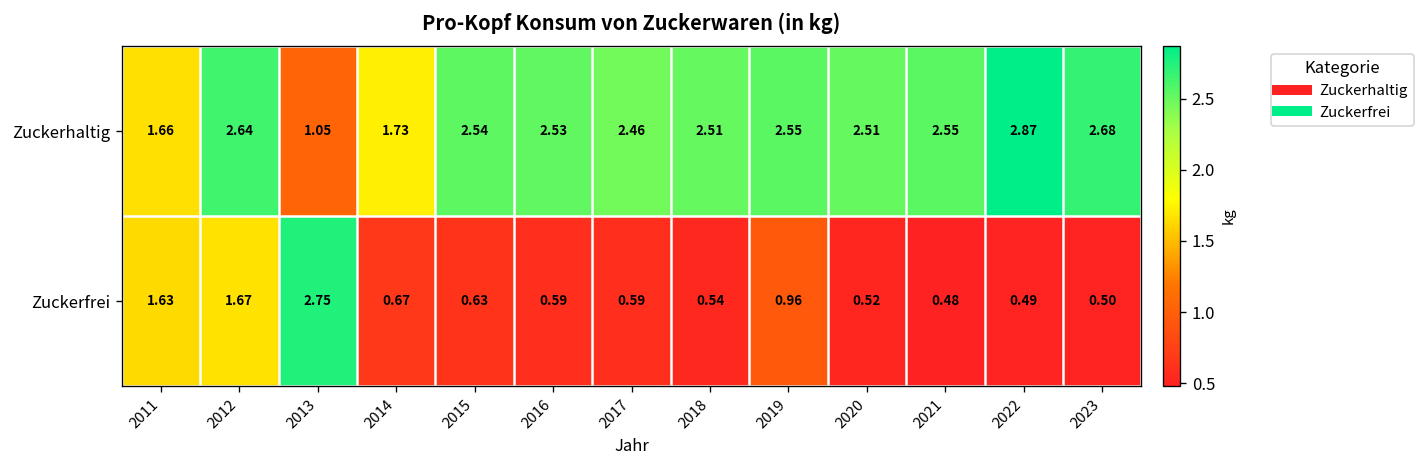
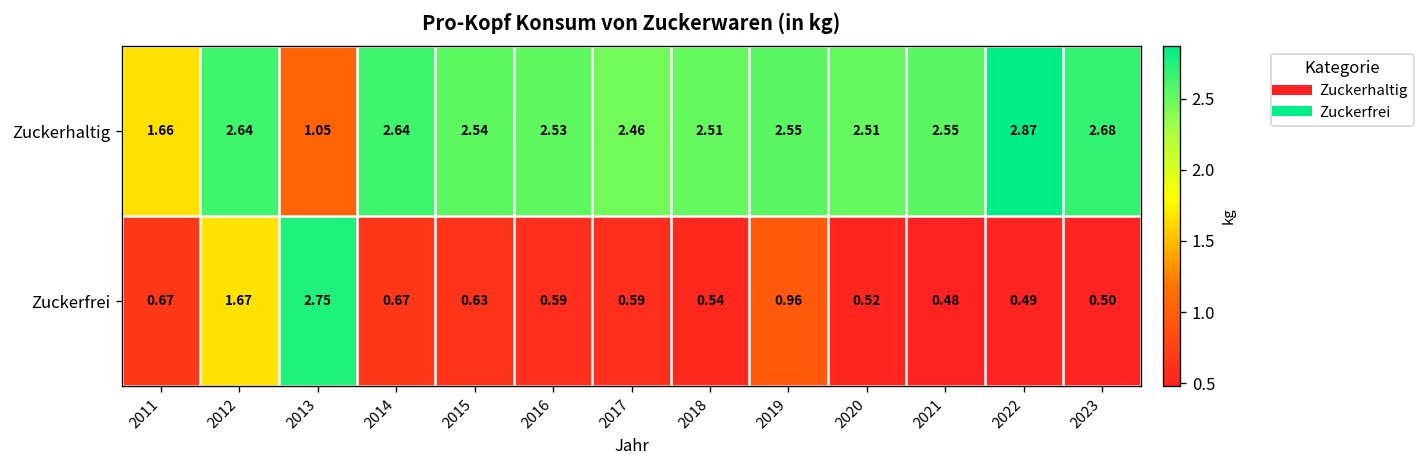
Zuckerhaltig, 2014: 1.73 -> 2.64
Zuckerfrei, 2011: 1.63 -> 0.67
